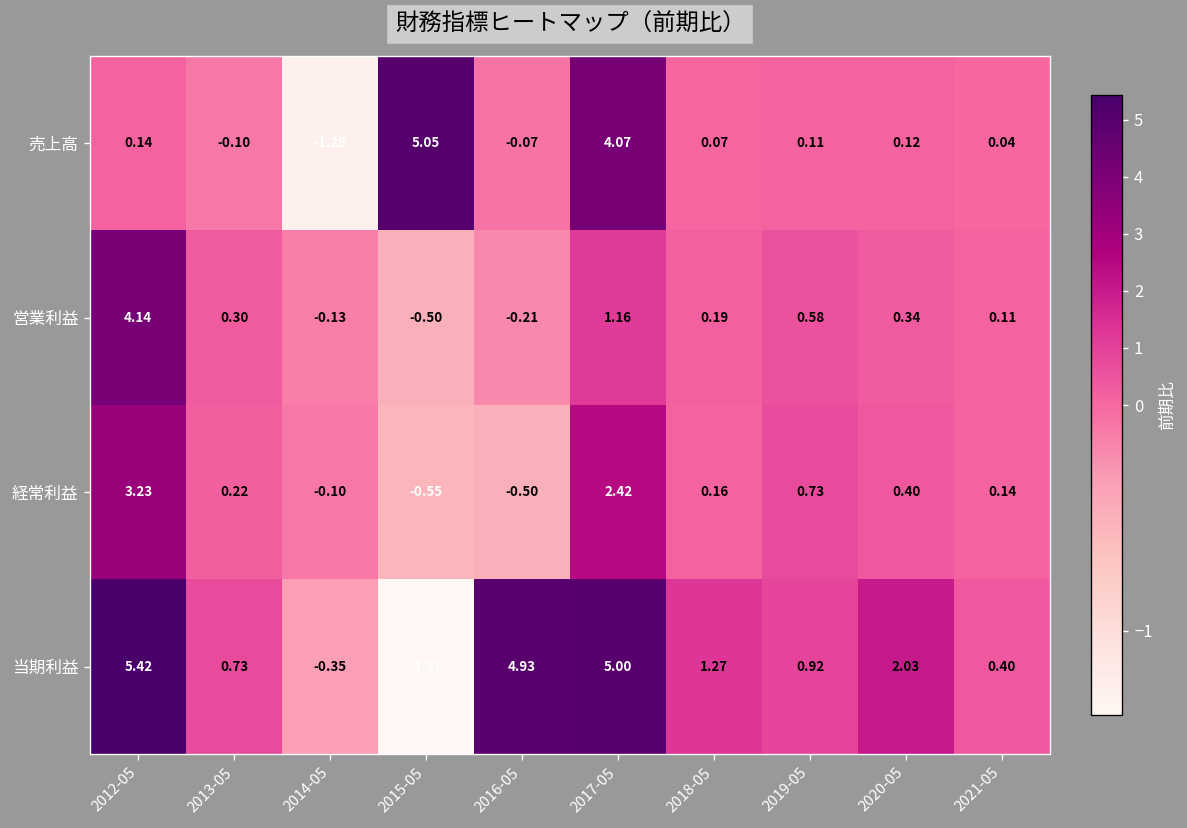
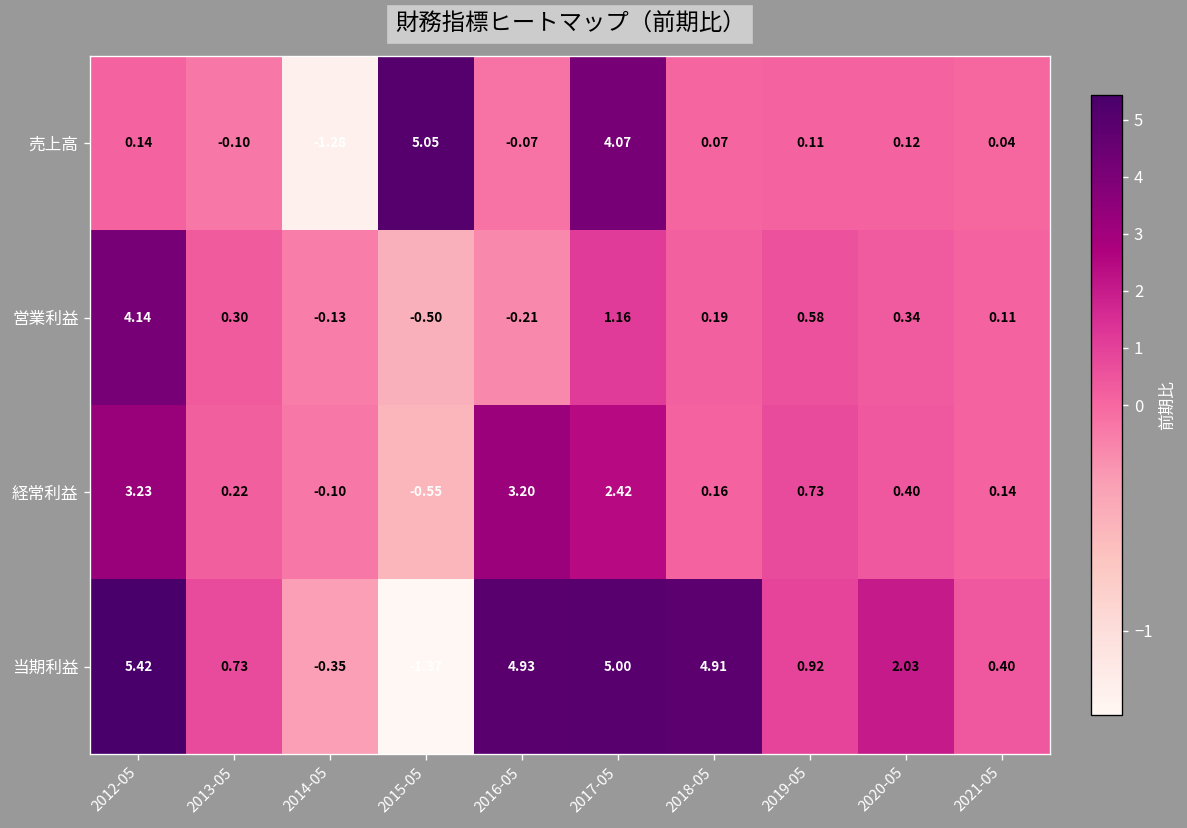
経常利益, 2016-05: -0.50 -> 3.20
当期利益, 2018-05: 1.27 -> 4.91
